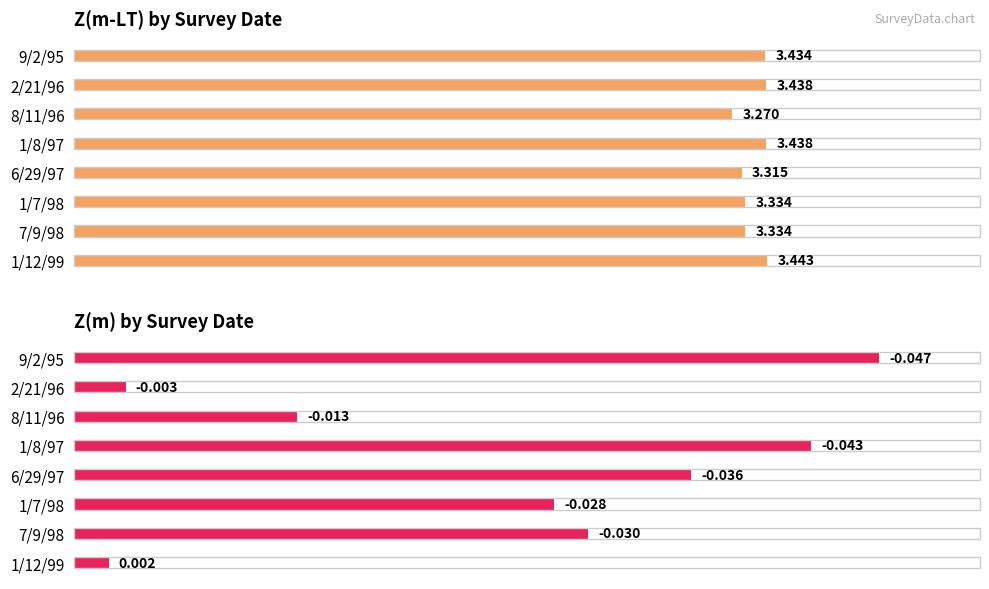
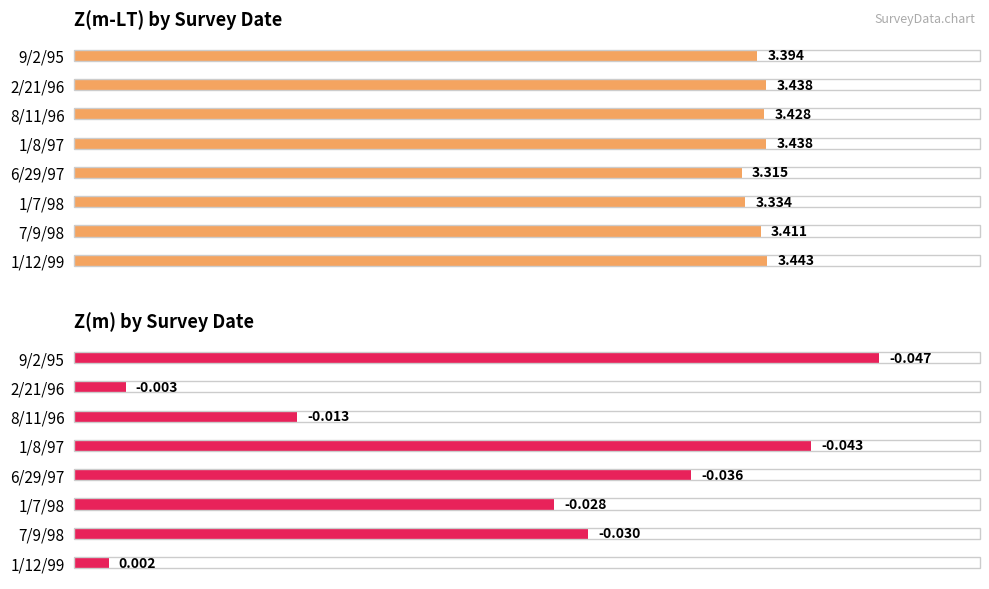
Z(m-LT) by Survey Date, 9/2/95: 3.434 -> 3.394
Z(m-LT) by Survey Date, 8/11/96: 3.270 -> 3.428
Z(m-LT) by Survey Date, 7/9/98: 3.334 -> 3.411
